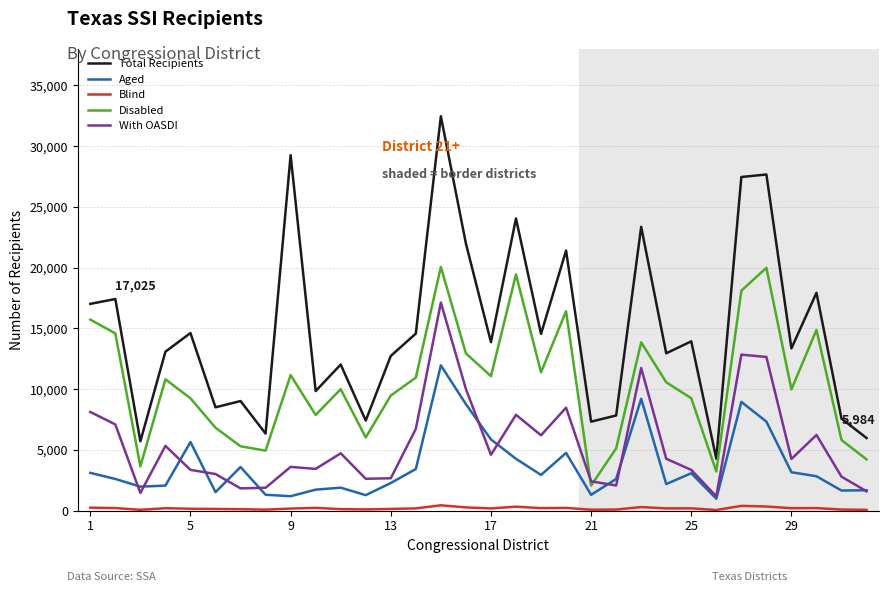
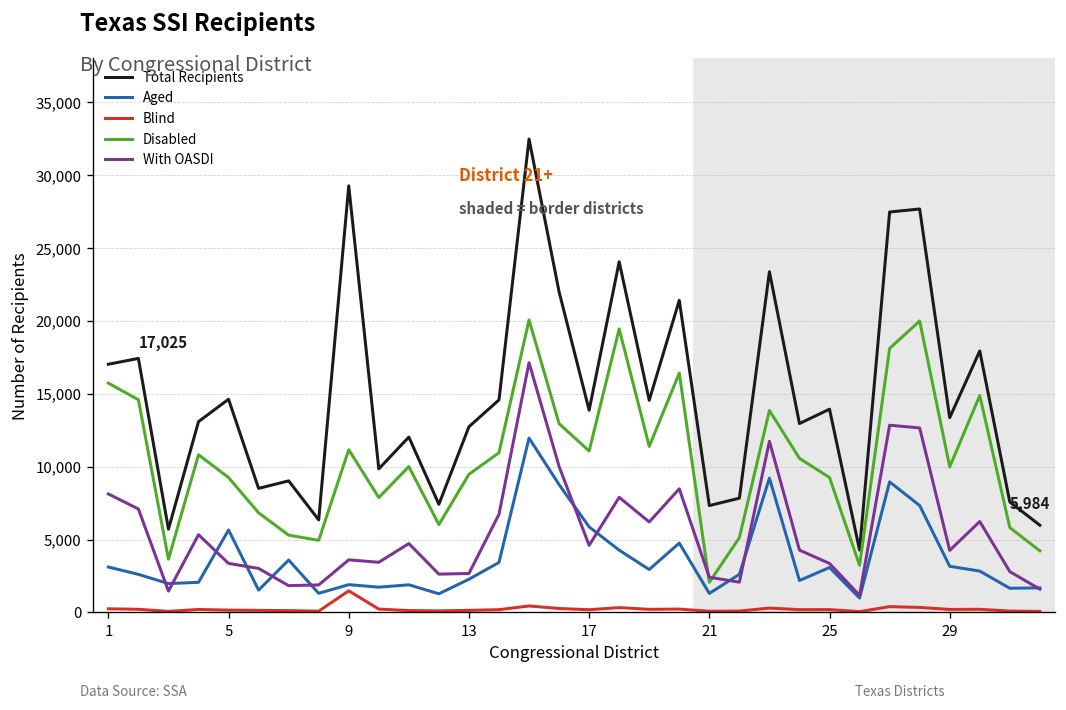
Aged, 9: 1,200 -> 1,900
Blind, 9: 200 -> 1,500
